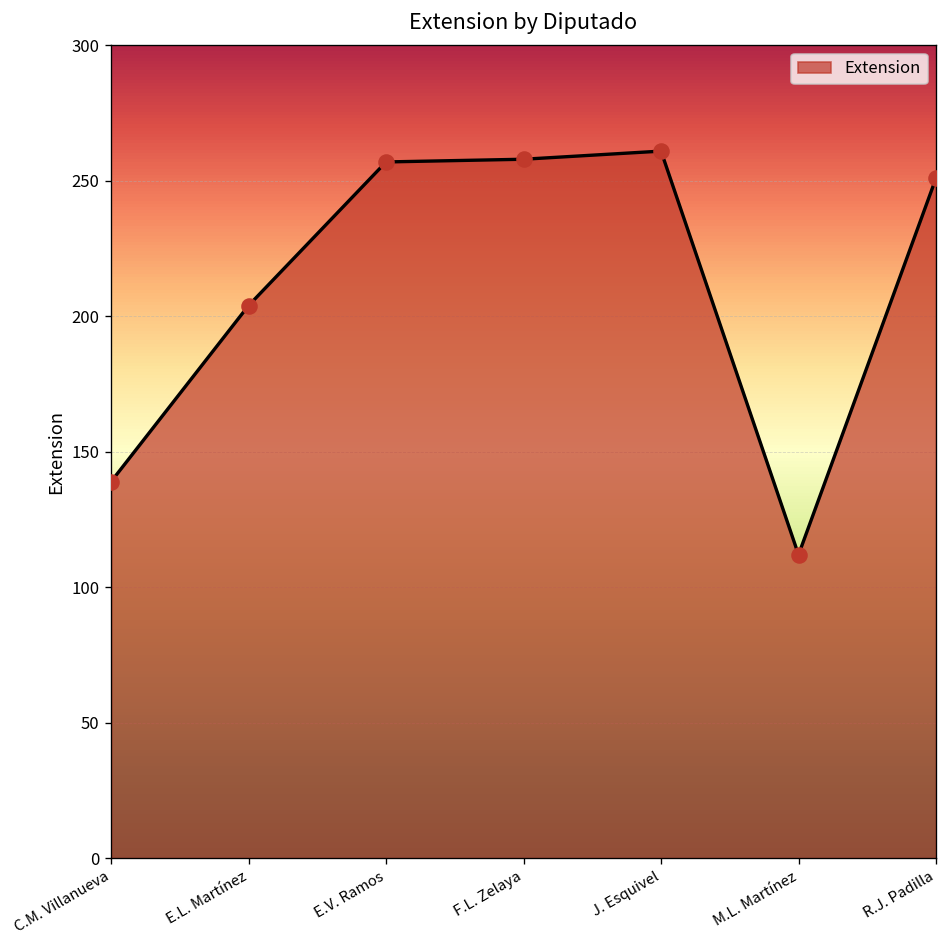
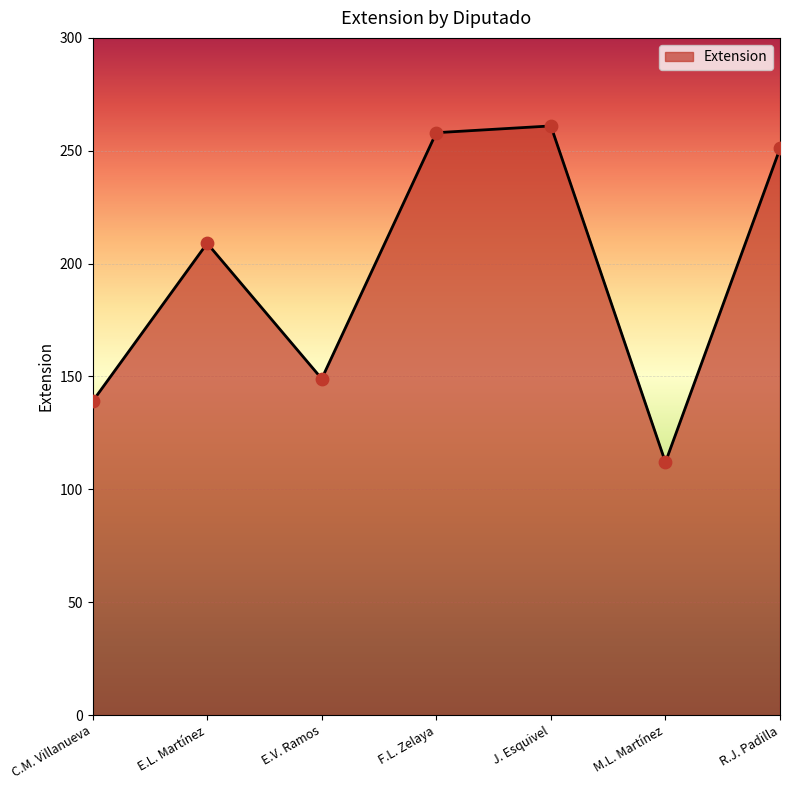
E.L. Martínez: 204 -> 209
E.V. Ramos: 257 -> 149
